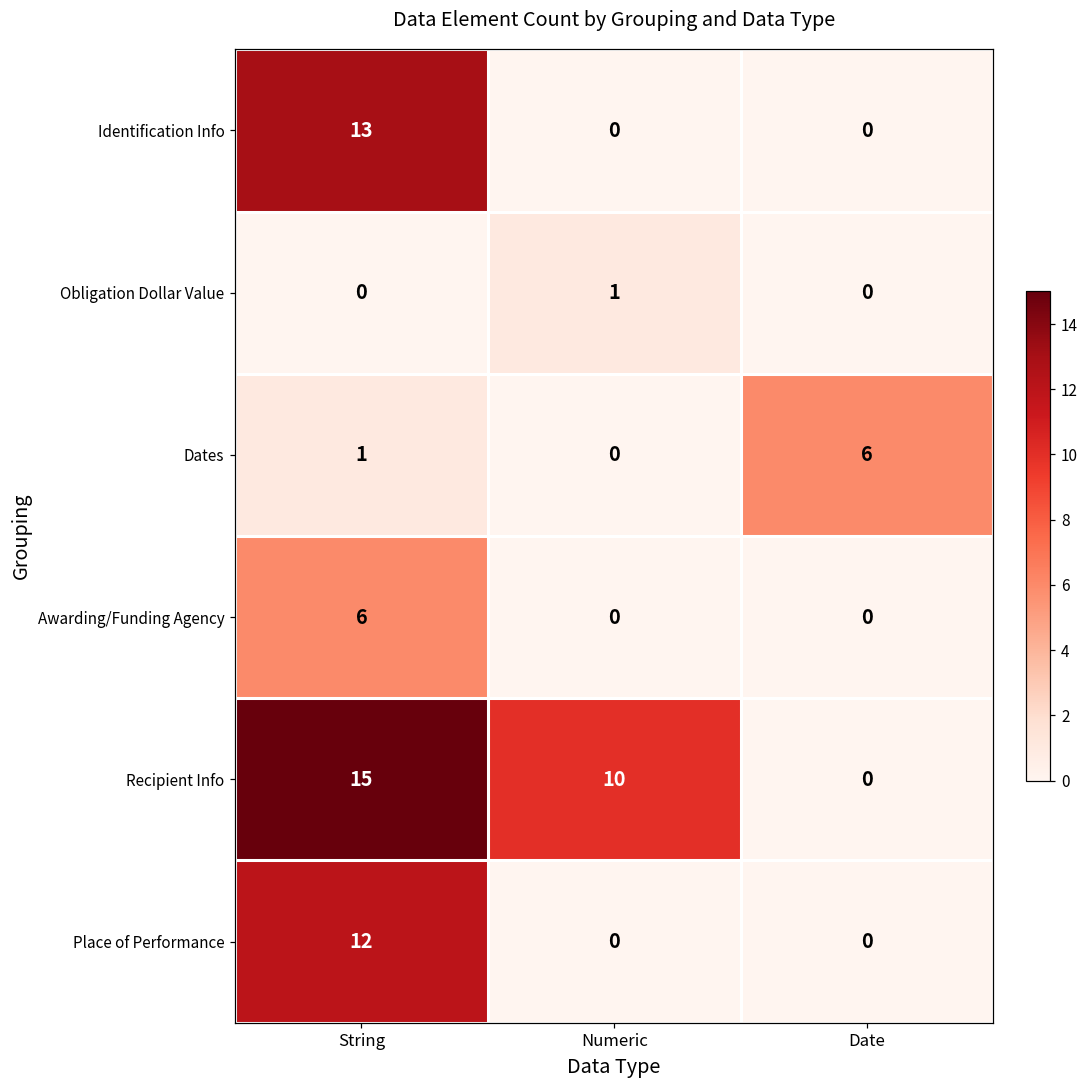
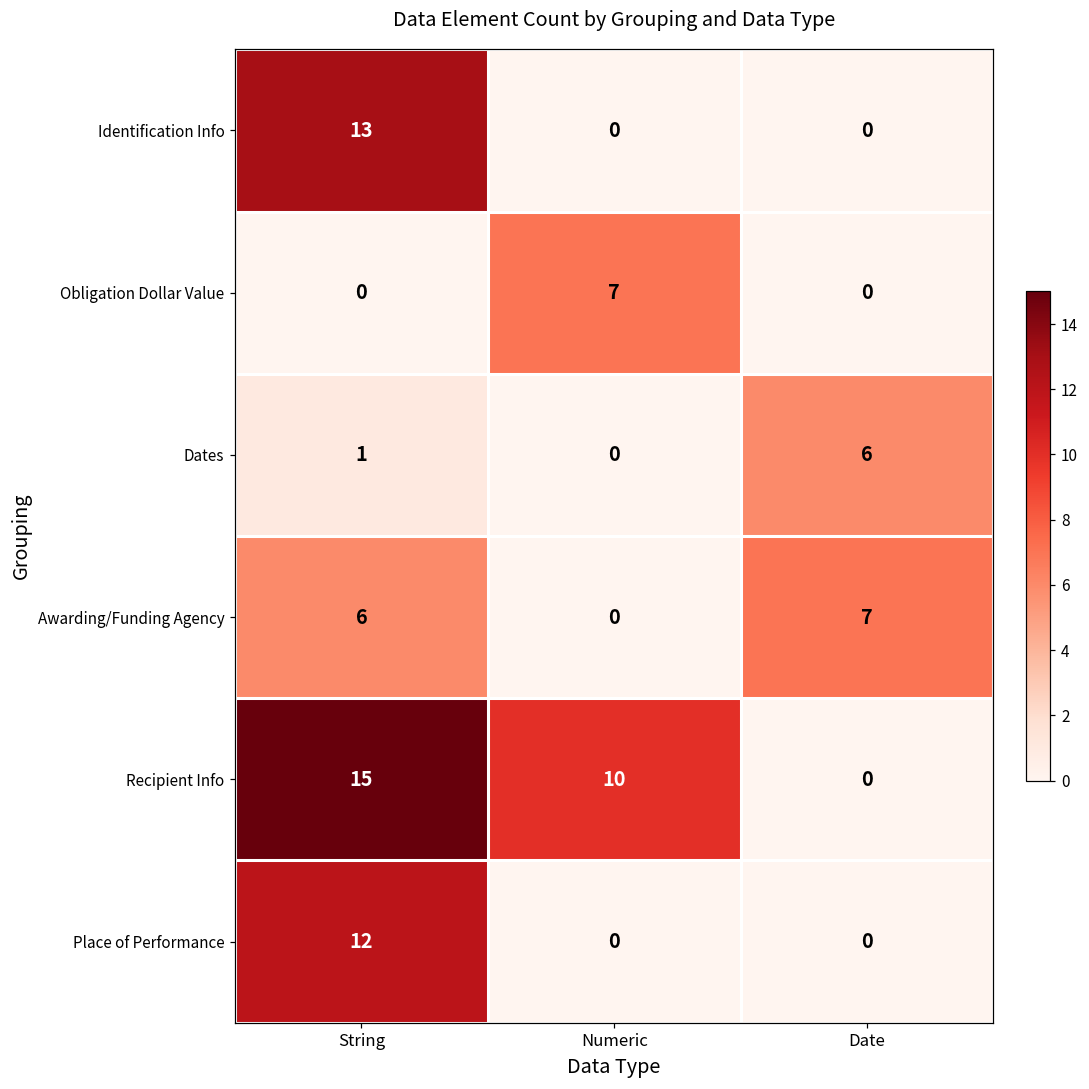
Obligation Dollar Value, Numeric: 1 -> 7
Awarding/Funding Agency, Date: 0 -> 7
